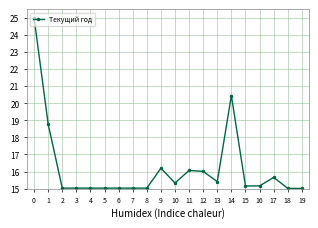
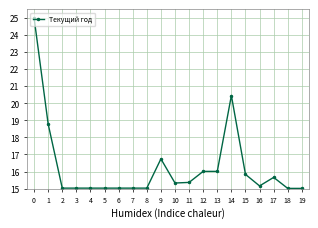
9: 16.2 -> 16.7
11: 16.1 -> 15.4
13: 15.4 -> 16.0
15: 15.2 -> 15.8
